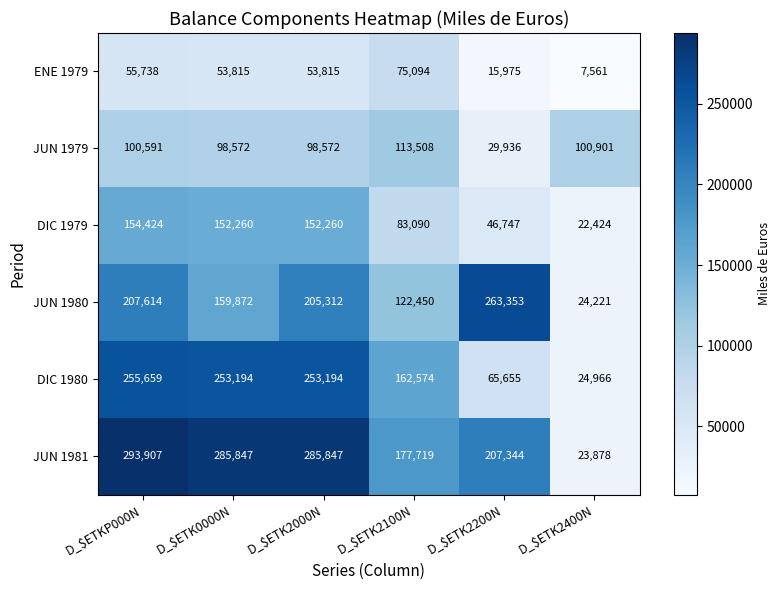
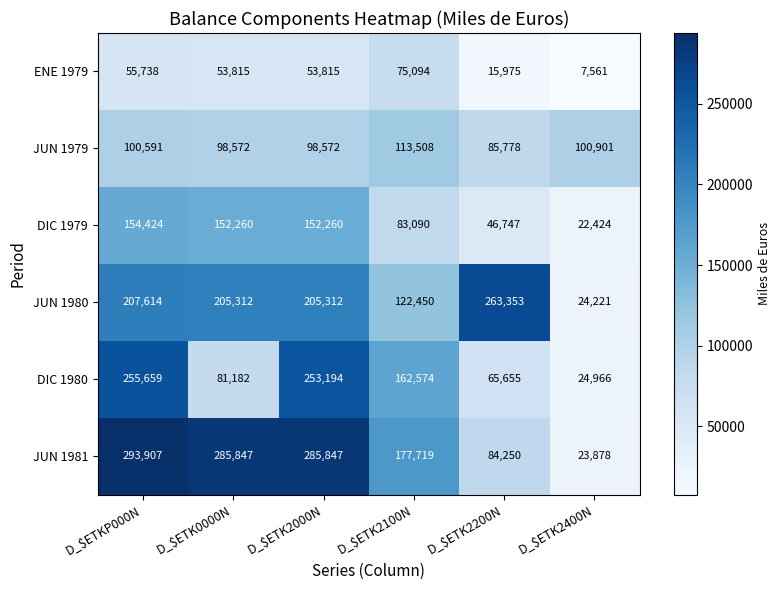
JUN 1979, D_$ETK2200N: 29,936 -> 85,778
JUN 1980, D_$ETK0000N: 159,872 -> 205,312
DIC 1980, D_$ETK0000N: 253,194 -> 81,182
JUN 1981, D_$ETK2200N: 207,344 -> 84,250
